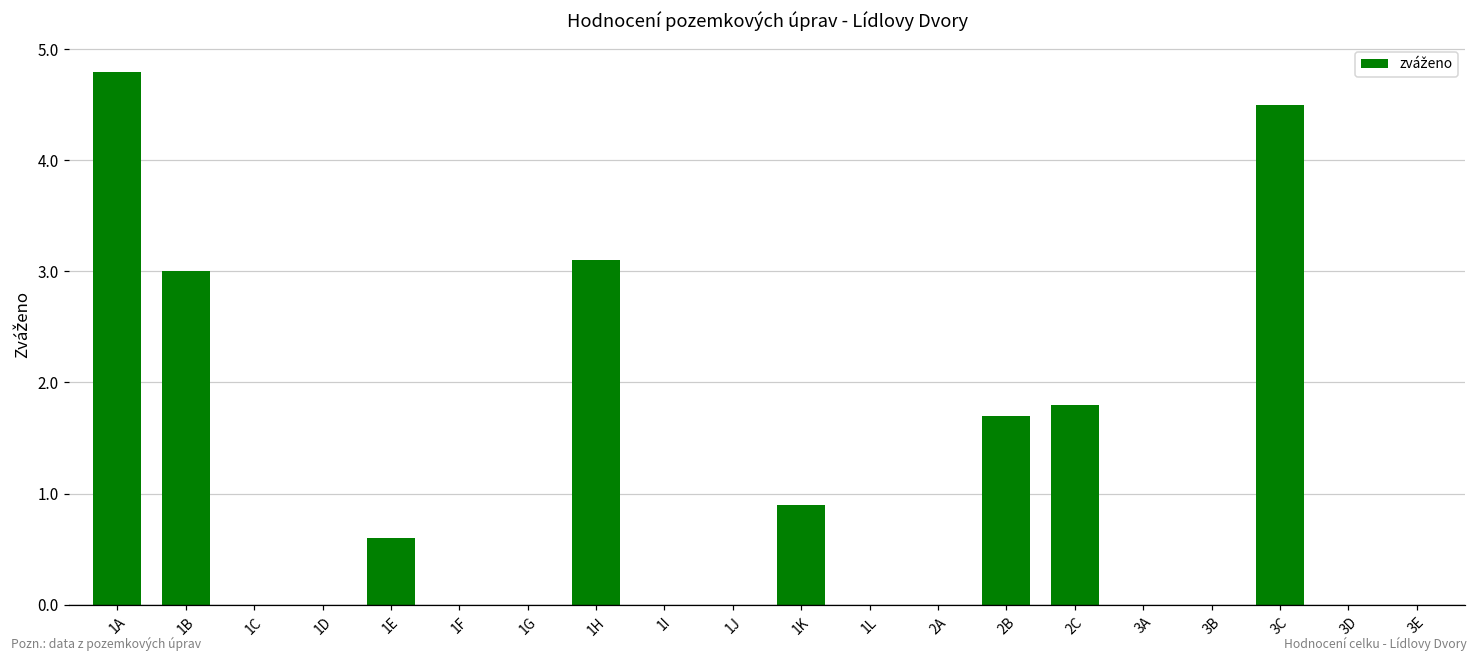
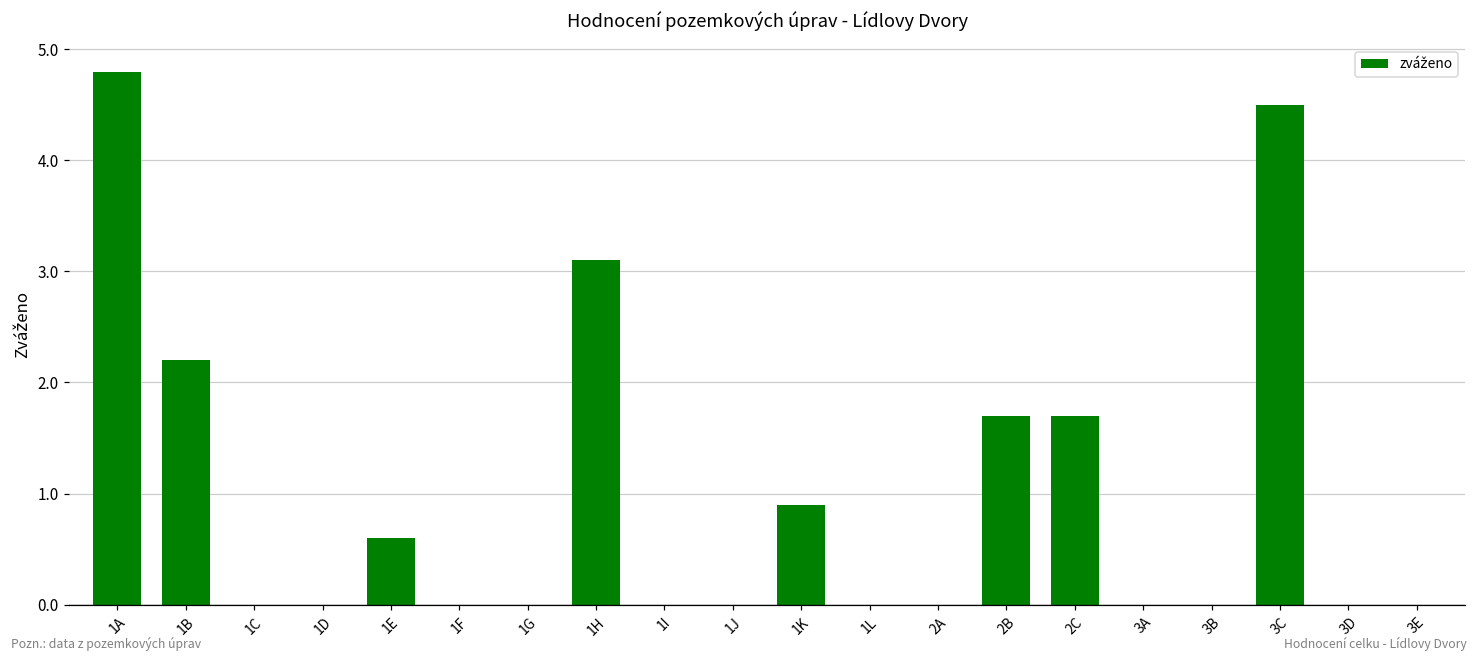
1B: 3.0 -> 2.2
2C: 1.8 -> 1.7
